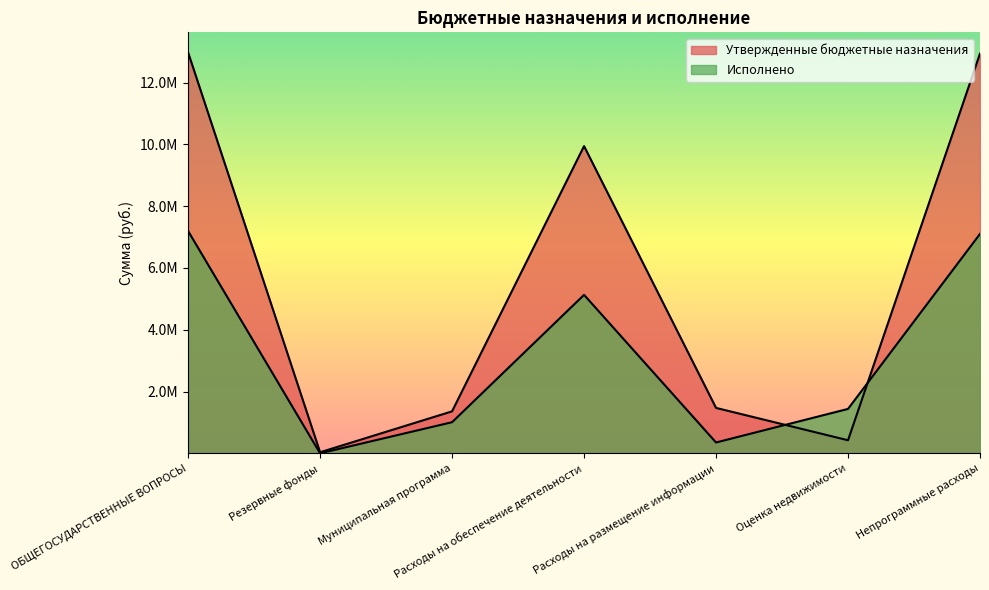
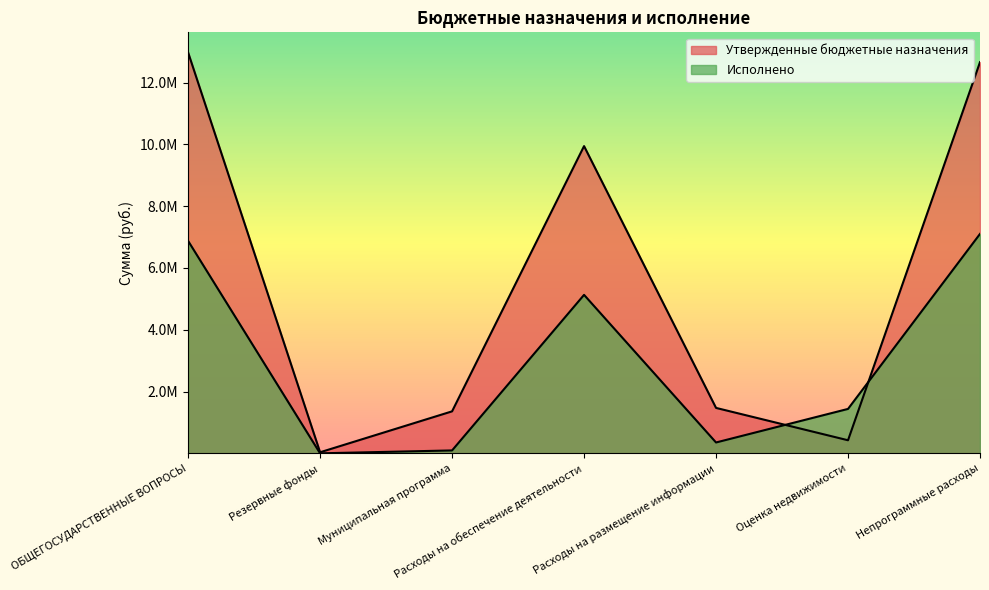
Исполнено, ОБЩЕГОСУДАРСТВЕННЫЕ ВОПРОСЫ: 7200000 -> 6900000
Исполнено, Муниципальная программа: 1000000 -> 100000
Утвержденные бюджетные назначения, Непрограммные расходы: 12900000 -> 12700000
